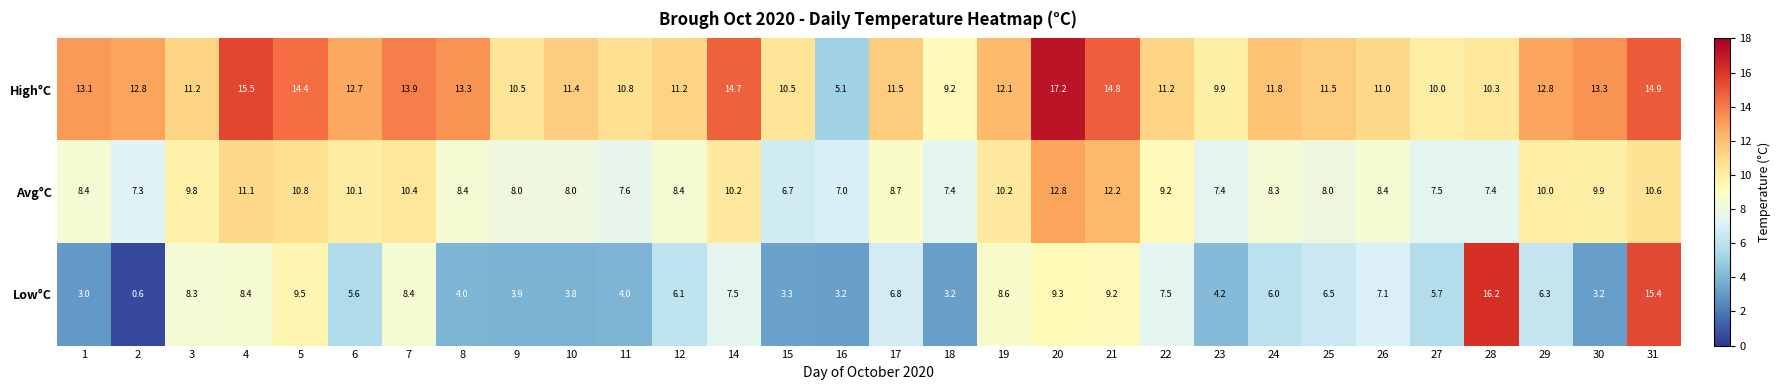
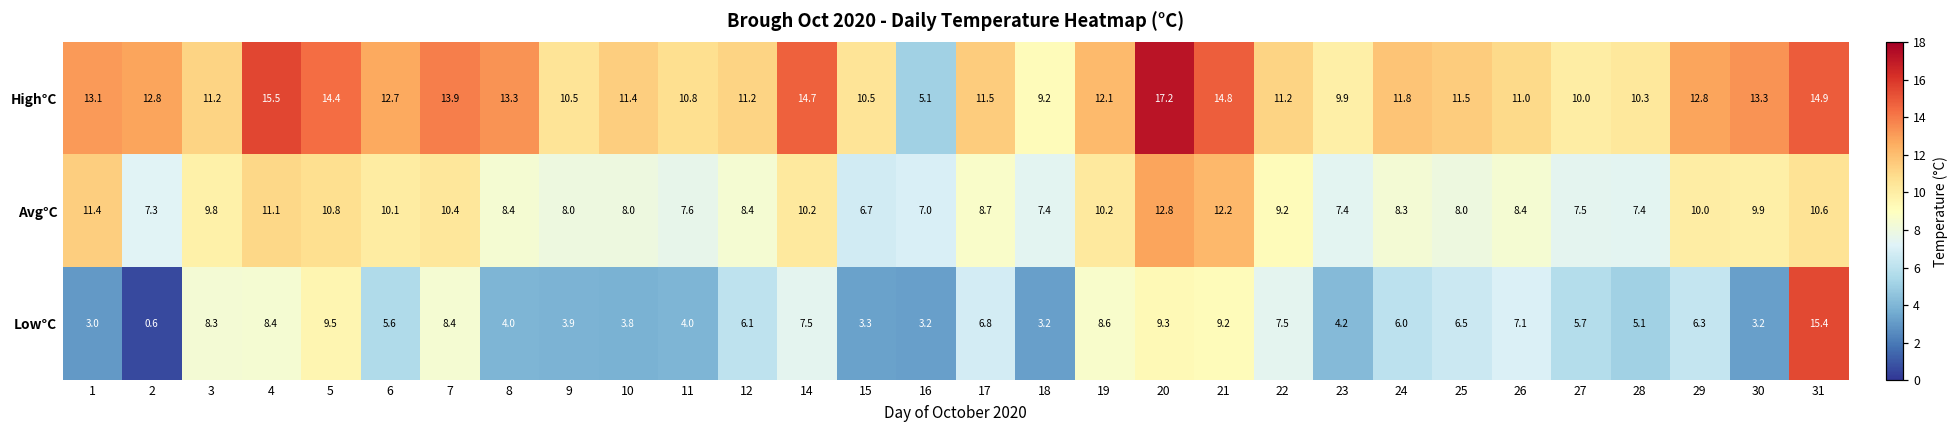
Avg°C, 1: 8.4 -> 11.4
Low°C, 28: 16.2 -> 5.1
